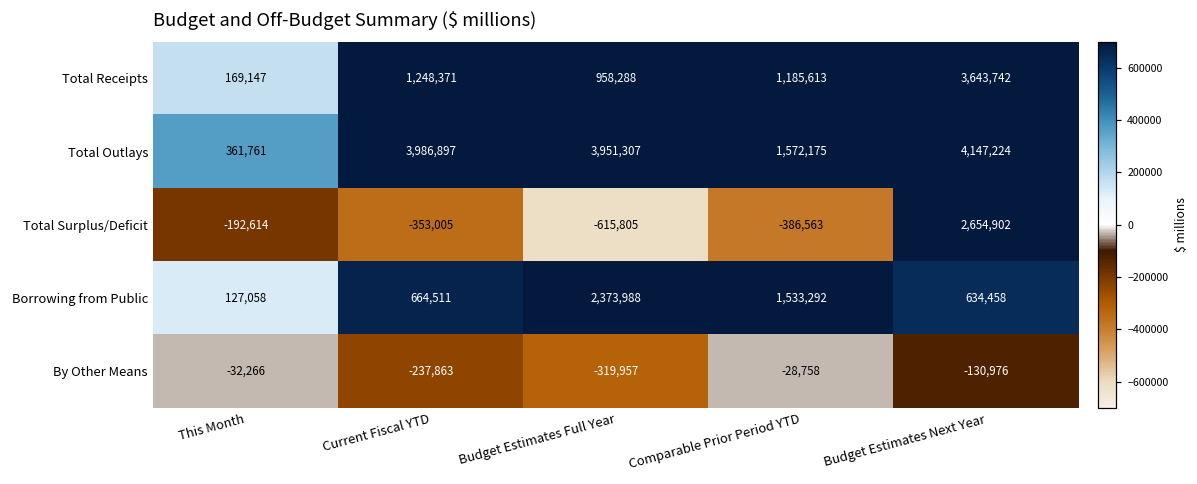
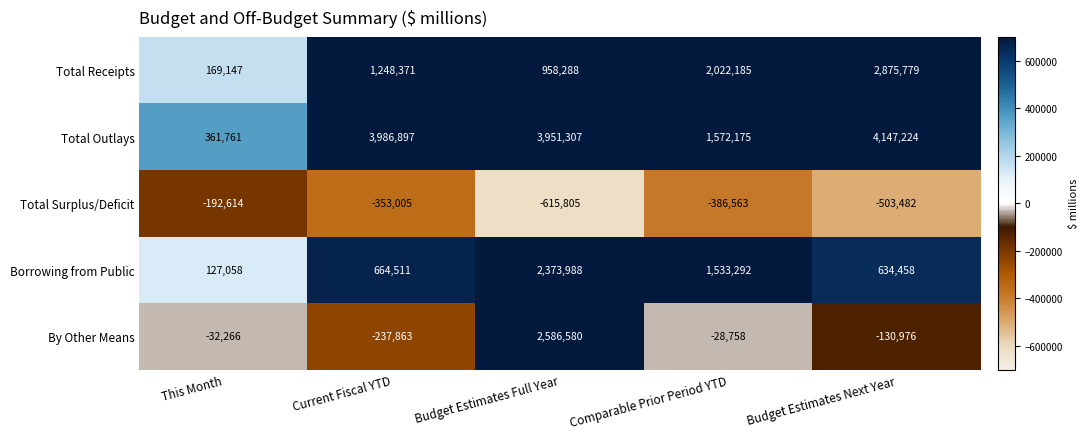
Total Receipts, Comparable Prior Period YTD: 1,185,613 -> 2,022,185
Total Receipts, Budget Estimates Next Year: 3,643,742 -> 2,875,779
Total Surplus/Deficit, Budget Estimates Next Year: 2,654,902 -> -503,482
By Other Means, Budget Estimates Full Year: -319,957 -> 2,586,580
